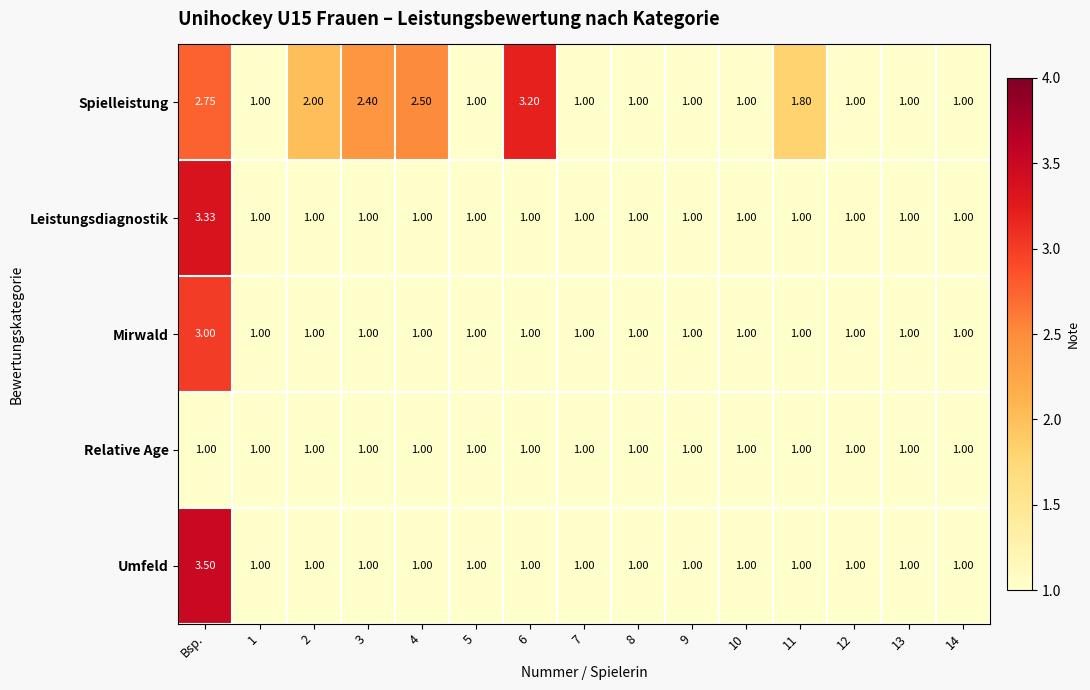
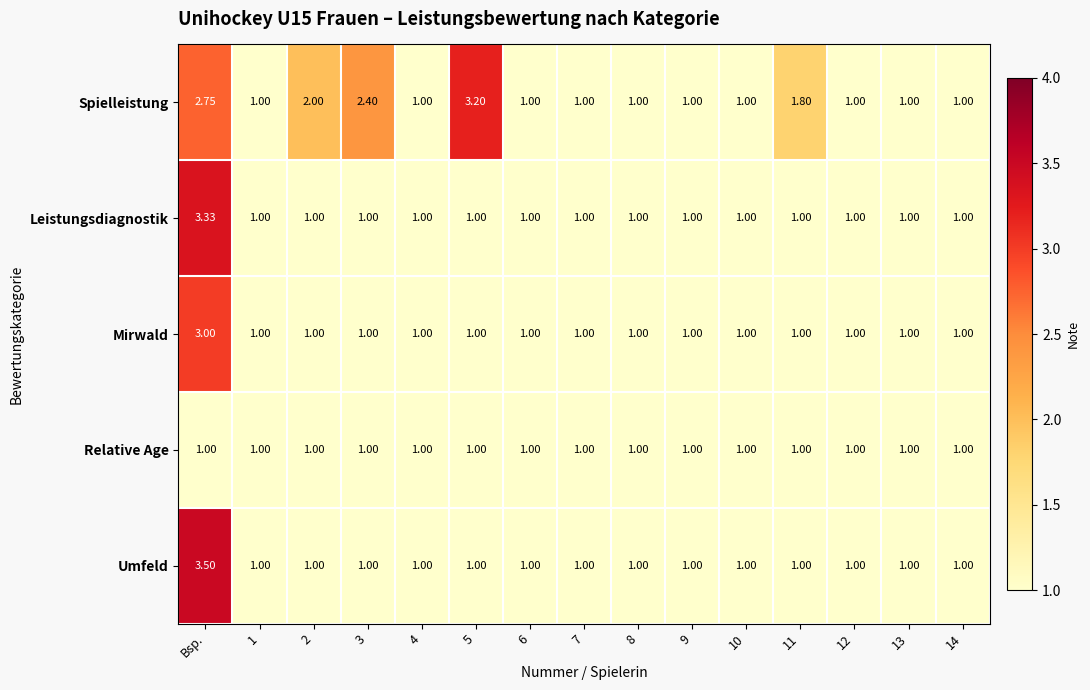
Spielleistung, 4: 2.50 -> 1.00
Spielleistung, 5: 1.00 -> 3.20
Spielleistung, 6: 3.20 -> 1.00
